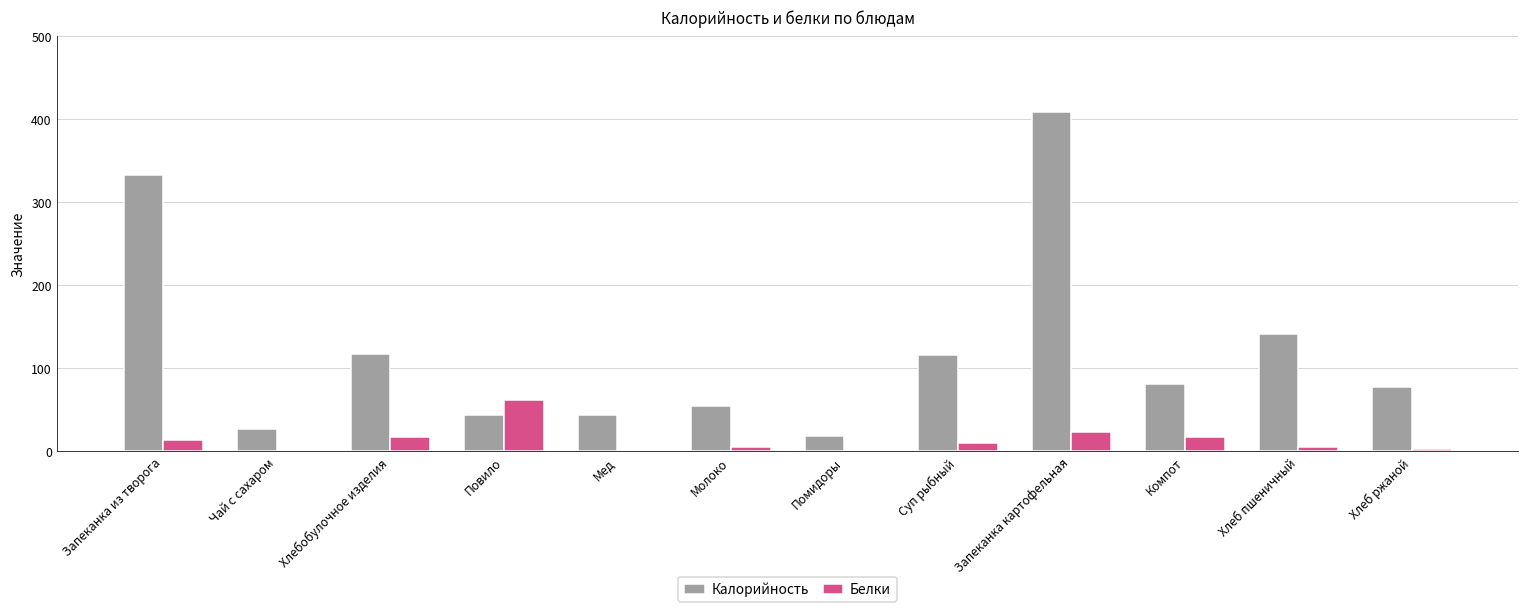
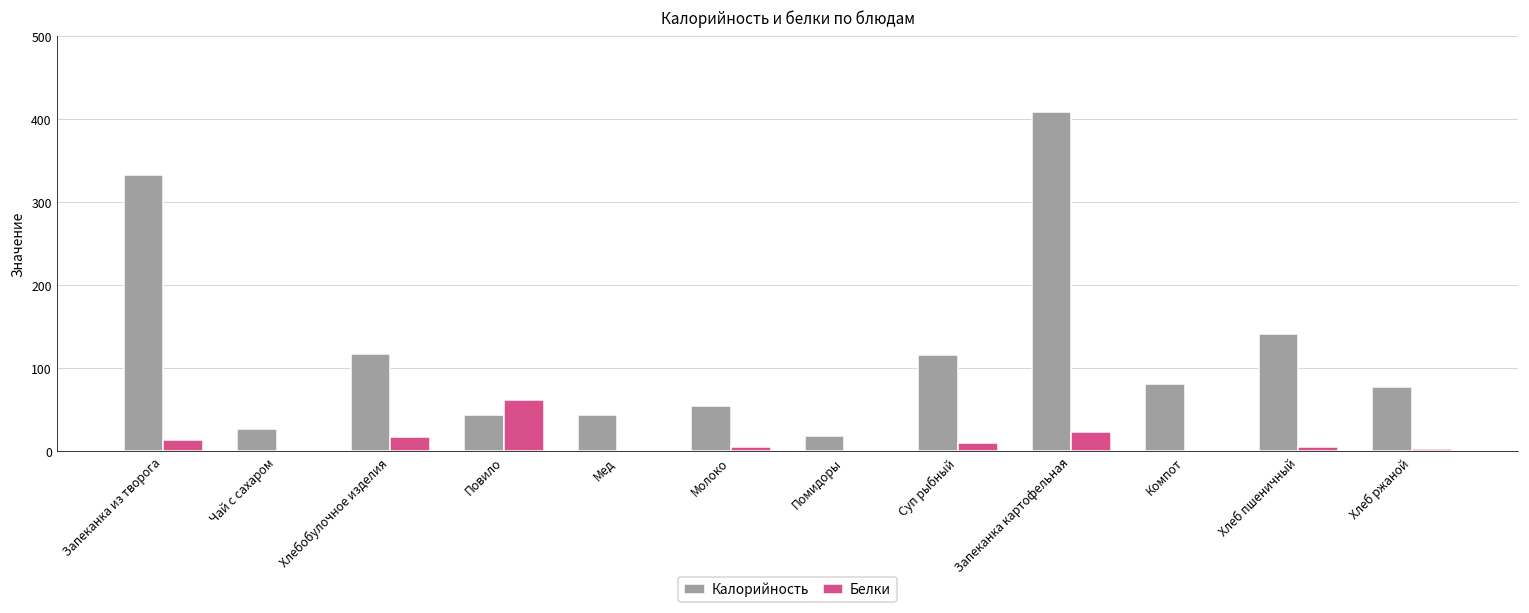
Белки, Компот: 20 -> 0
